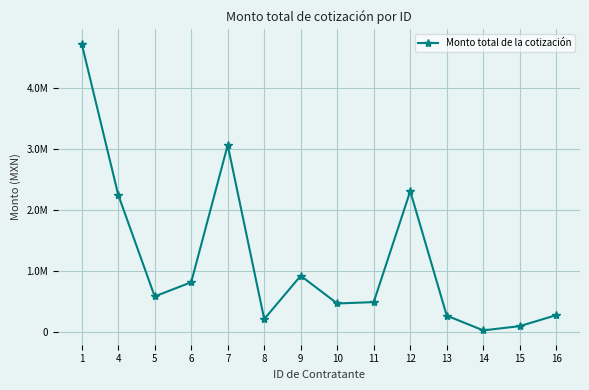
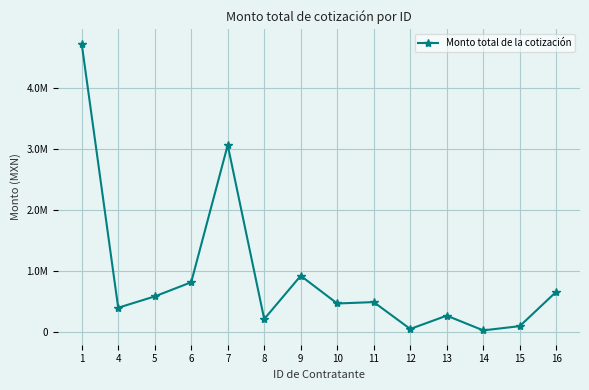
4: 2200000 -> 400000
12: 2300000 -> 0
16: 300000 -> 700000
